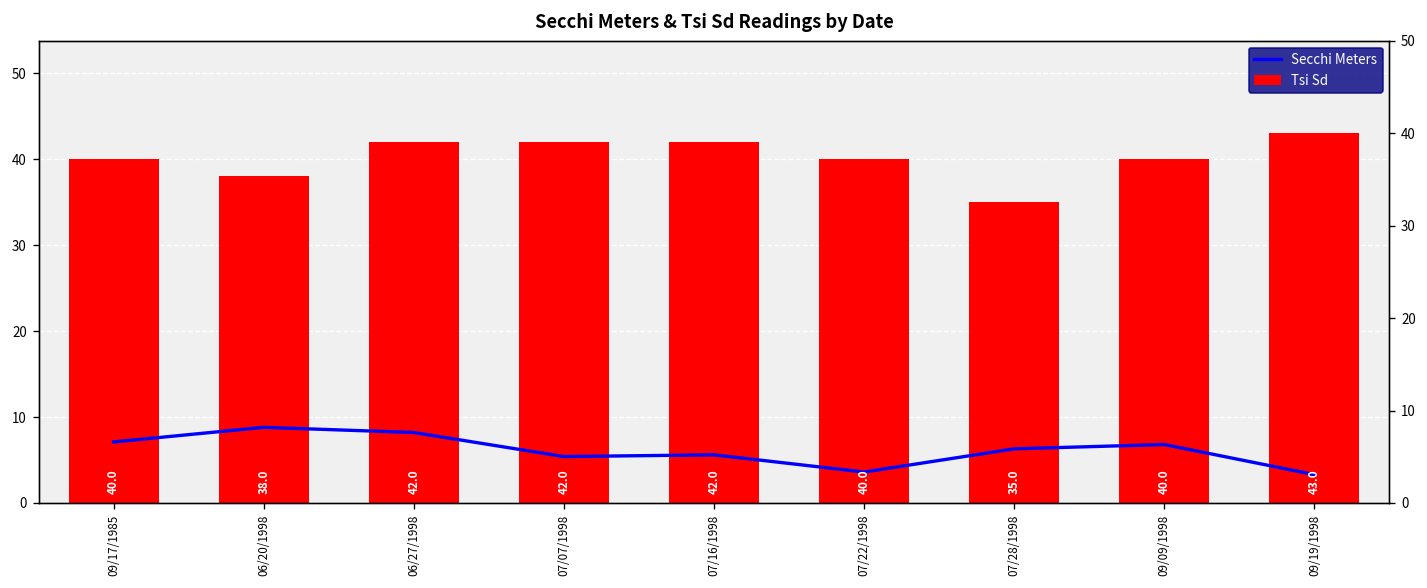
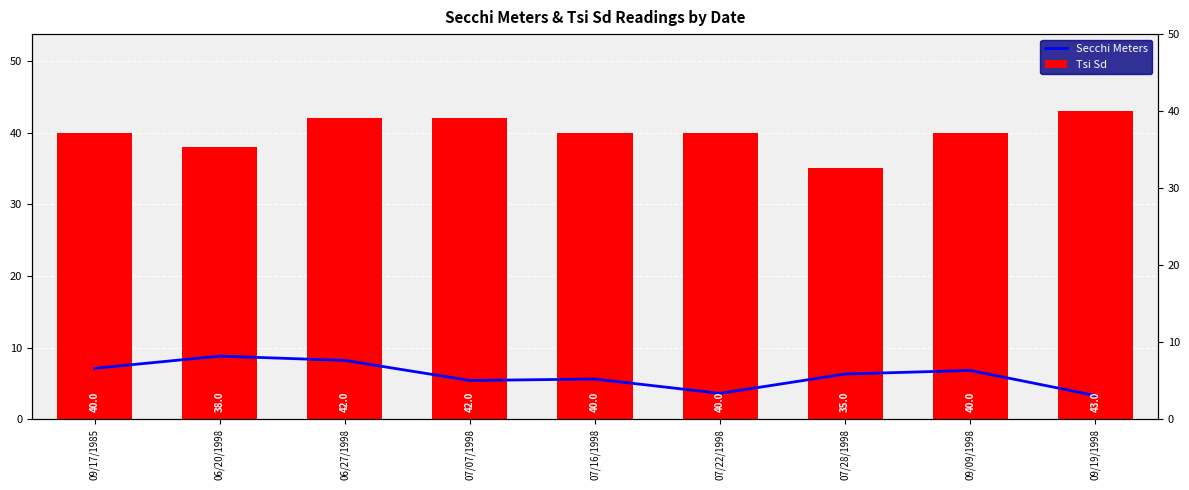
Tsi Sd, 07/16/1998: 42.0 -> 40.0
